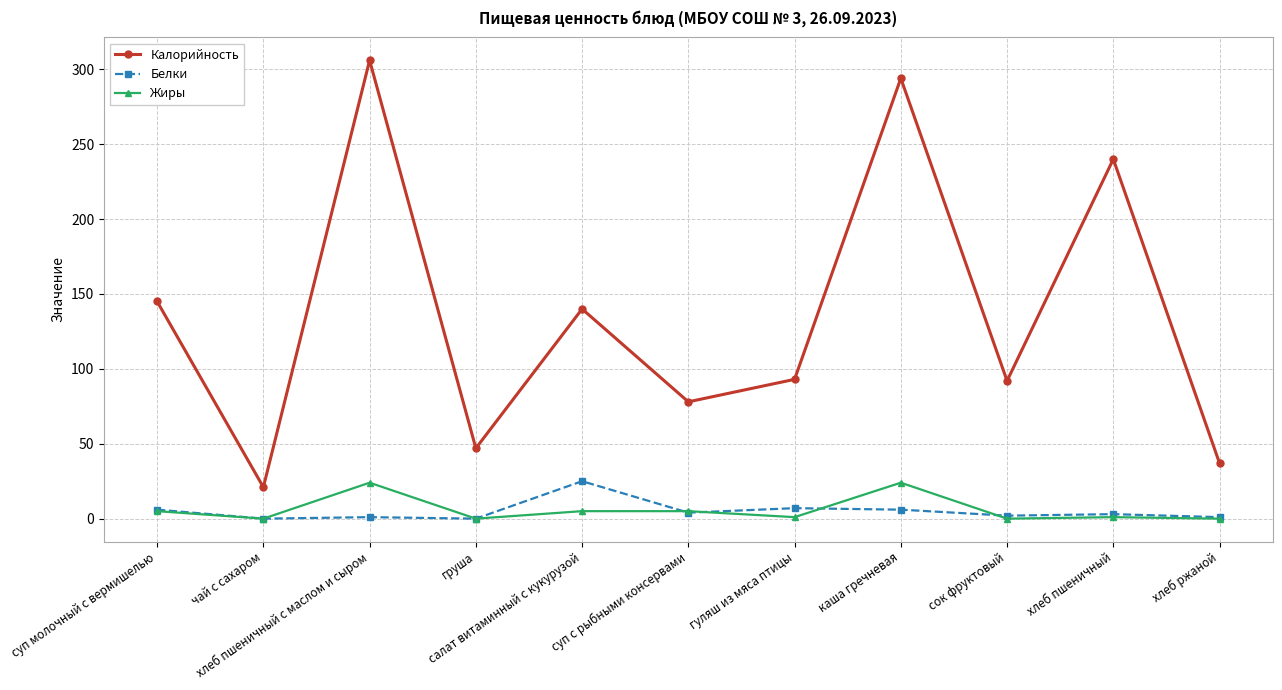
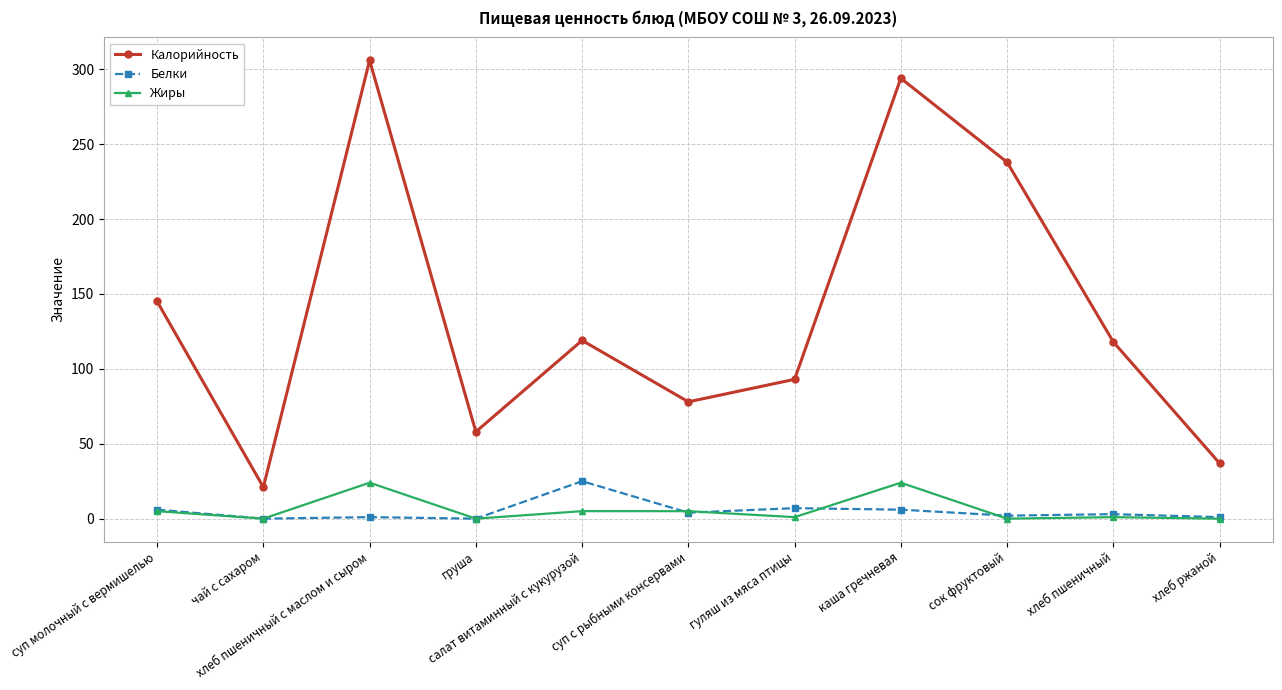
Калорийность, груша: 47 -> 58
Калорийность, салат витаминный с кукурузой: 140 -> 119
Калорийность, сок фруктовый: 92 -> 238
Калорийность, хлеб пшеничный: 240 -> 118
